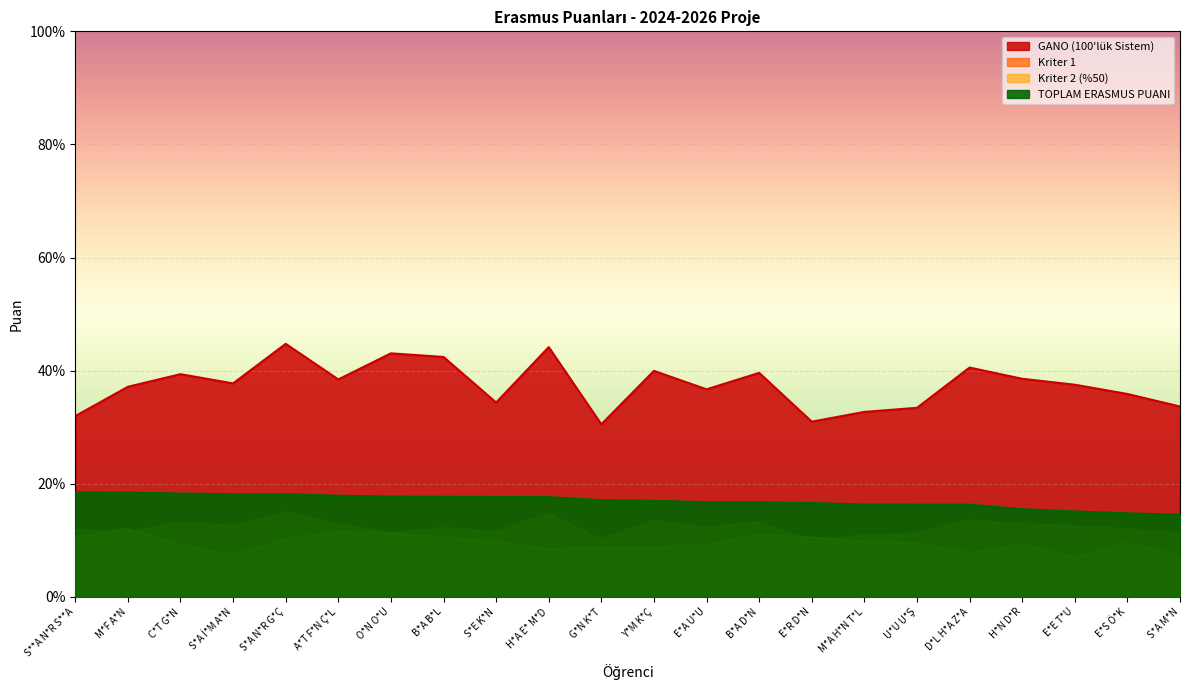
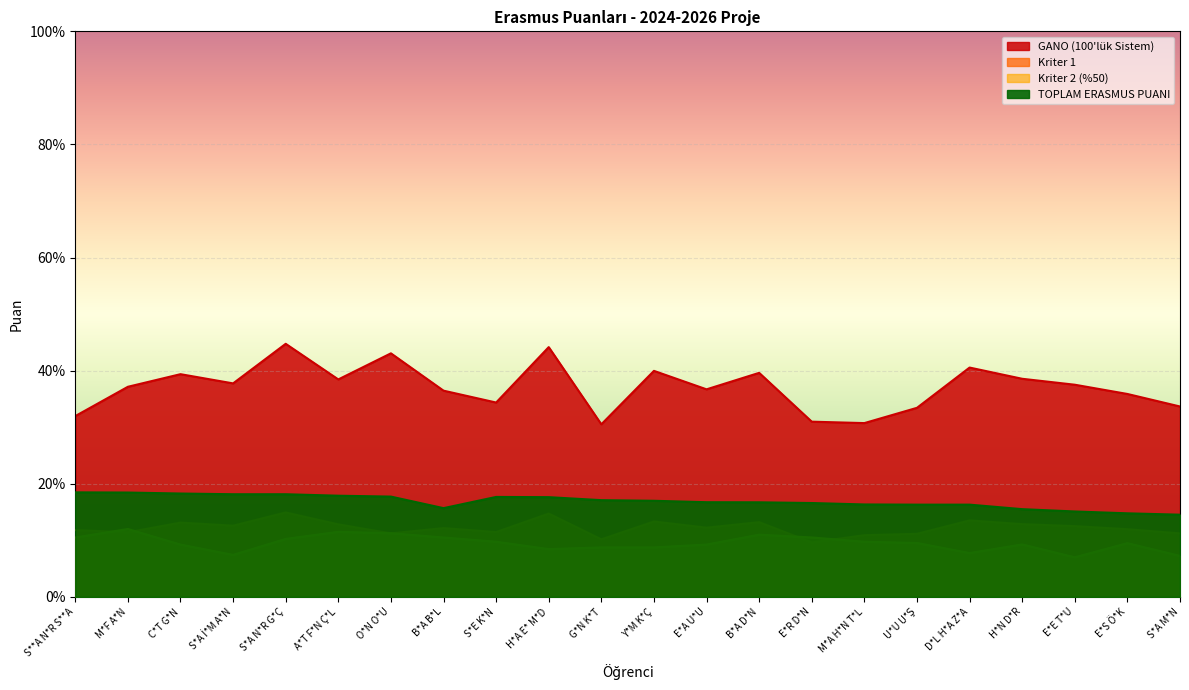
GANO (100'lük Sistem), B*A B*L: 42% -> 36%
TOPLAM ERASMUS PUANI, B*A B*L: 18% -> 16%
GANO (100'lük Sistem), M*A H*N T*L: 33% -> 31%
